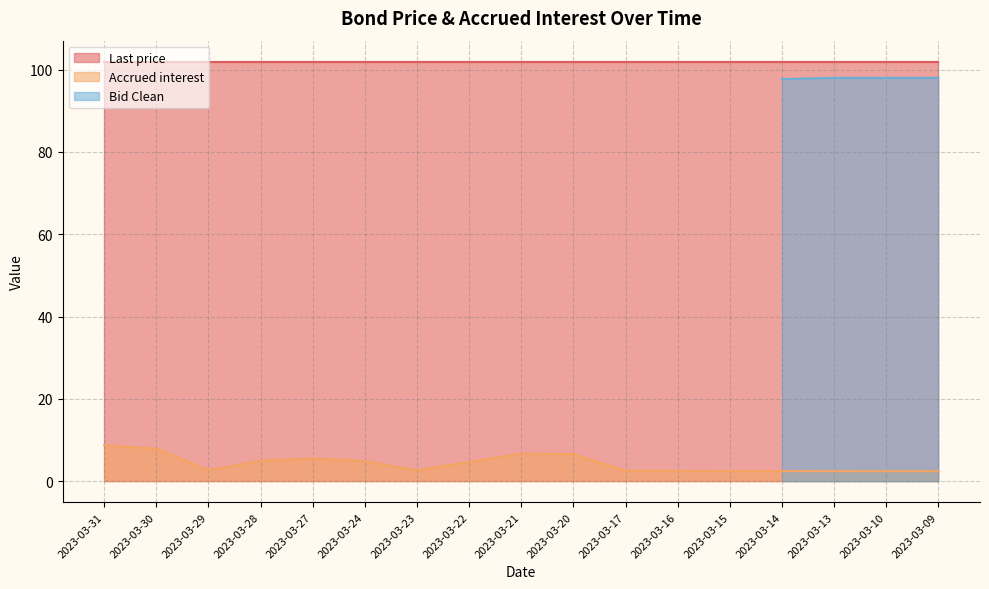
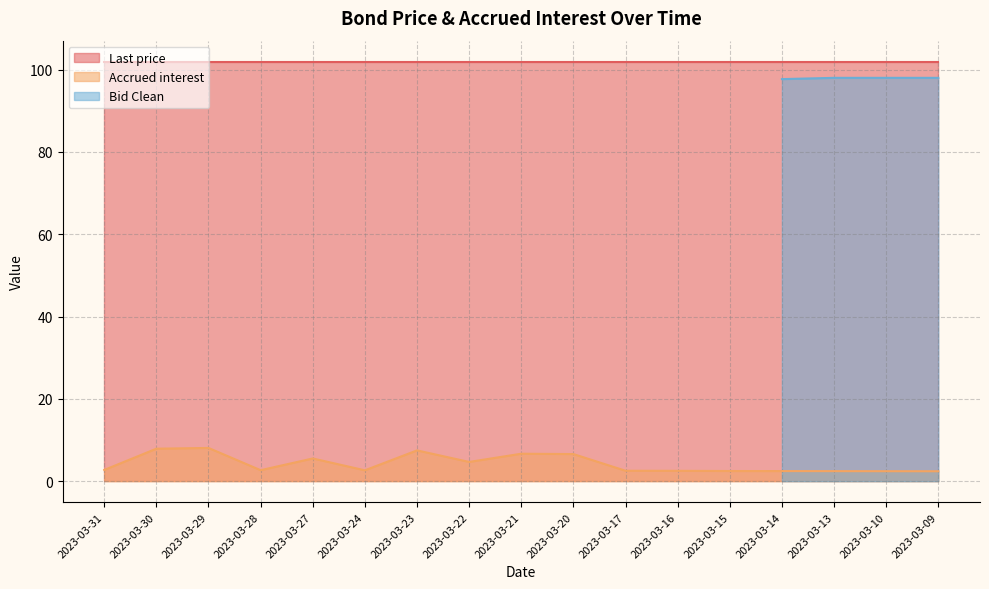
Accrued interest, 2023-03-31: 9 -> 3
Accrued interest, 2023-03-29: 3 -> 8
Accrued interest, 2023-03-28: 5 -> 3
Accrued interest, 2023-03-24: 5 -> 3
Accrued interest, 2023-03-23: 3 -> 7
